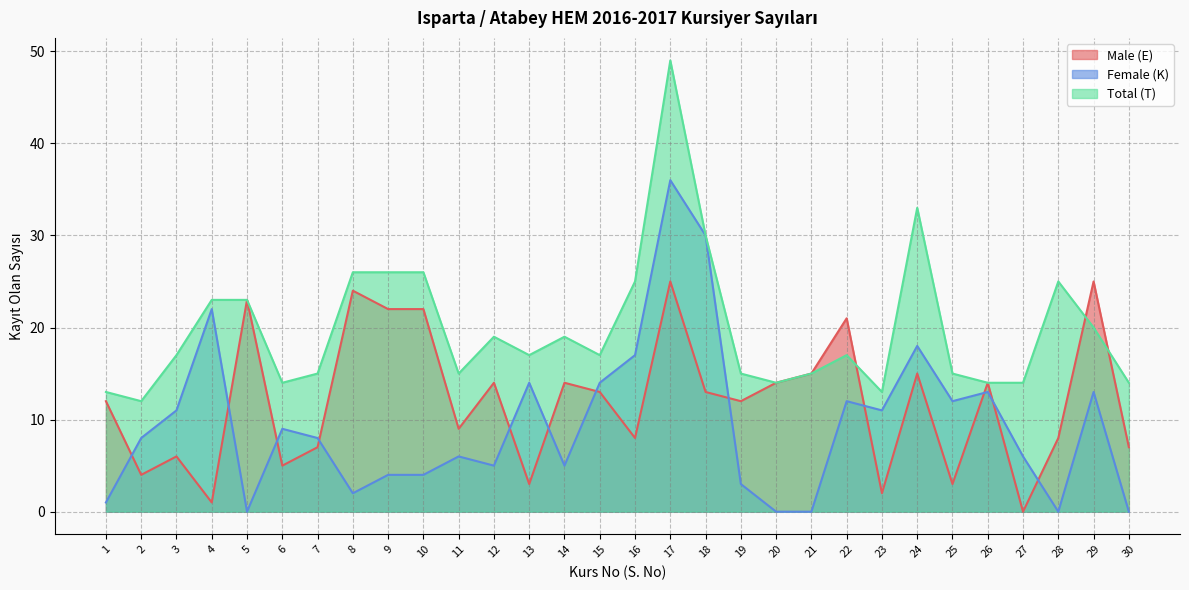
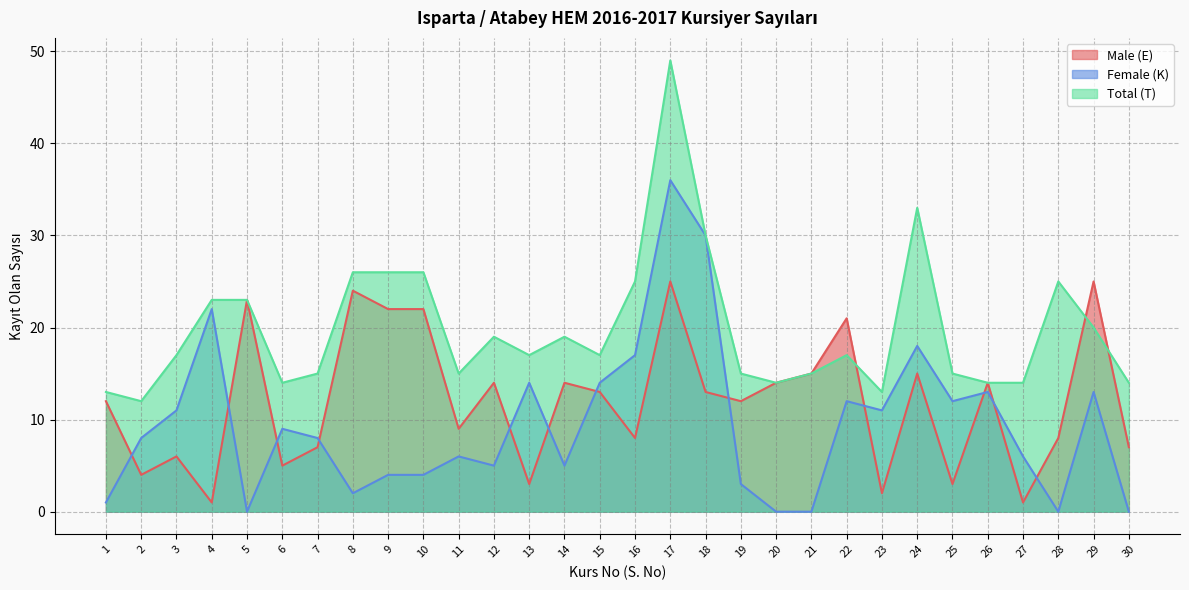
Male (E), 27: 0 -> 1
